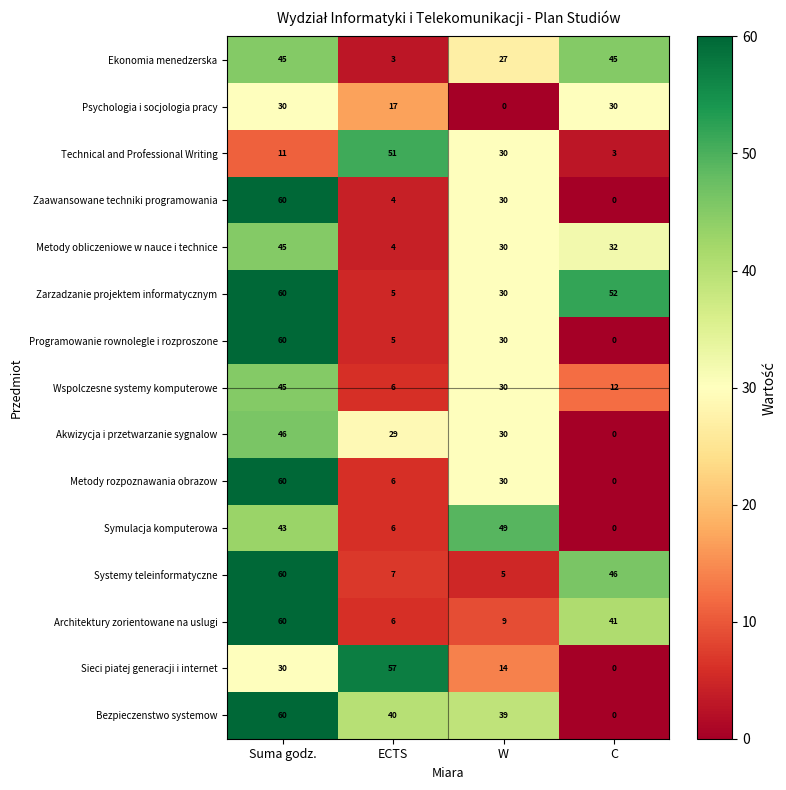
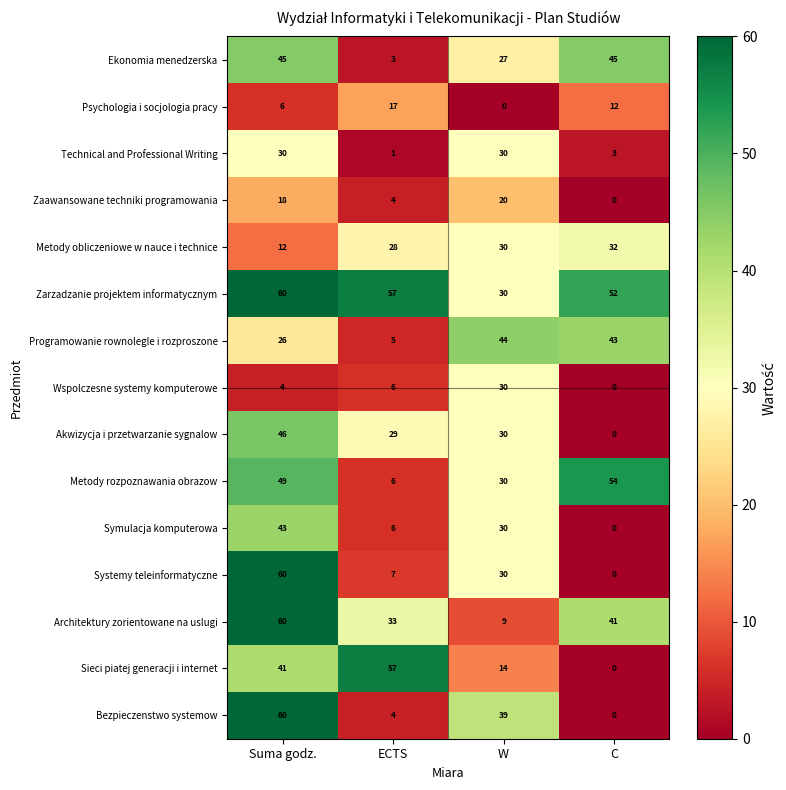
Psychologia i socjologia pracy, Suma godz.: 30 -> 6
Psychologia i socjologia pracy, C: 30 -> 12
Technical and Professional Writing, Suma godz.: 11 -> 30
Technical and Professional Writing, ECTS: 51 -> 1
Zaawansowane techniki programowania, Suma godz.: 60 -> 18
Zaawansowane techniki programowania, W: 30 -> 20
Metody obliczeniowe w nauce i technice, Suma godz.: 45 -> 12
Metody obliczeniowe w nauce i technice, ECTS: 4 -> 28
Zarzadzanie projektem informatycznym, ECTS: 5 -> 57
Programowanie rownolegle i rozproszone, Suma godz.: 60 -> 26
Programowanie rownolegle i rozproszone, W: 30 -> 44
Programowanie rownolegle i rozproszone, C: 0 -> 43
Wspolczesne systemy komputerowe, Suma godz.: 45 -> 4
Wspolczesne systemy komputerowe, C: 12 -> 0
Metody rozpoznawania obrazow, Suma godz.: 60 -> 49
Metody rozpoznawania obrazow, C: 0 -> 54
Symulacja komputerowa, W: 49 -> 30
Systemy teleinformatyczne, W: 5 -> 30
Systemy teleinformatyczne, C: 46 -> 0
Architektury zorientowane na uslugi, ECTS: 6 -> 33
Sieci piatej generacji i internet, Suma godz.: 30 -> 41
Bezpieczenstwo systemow, ECTS: 40 -> 4
